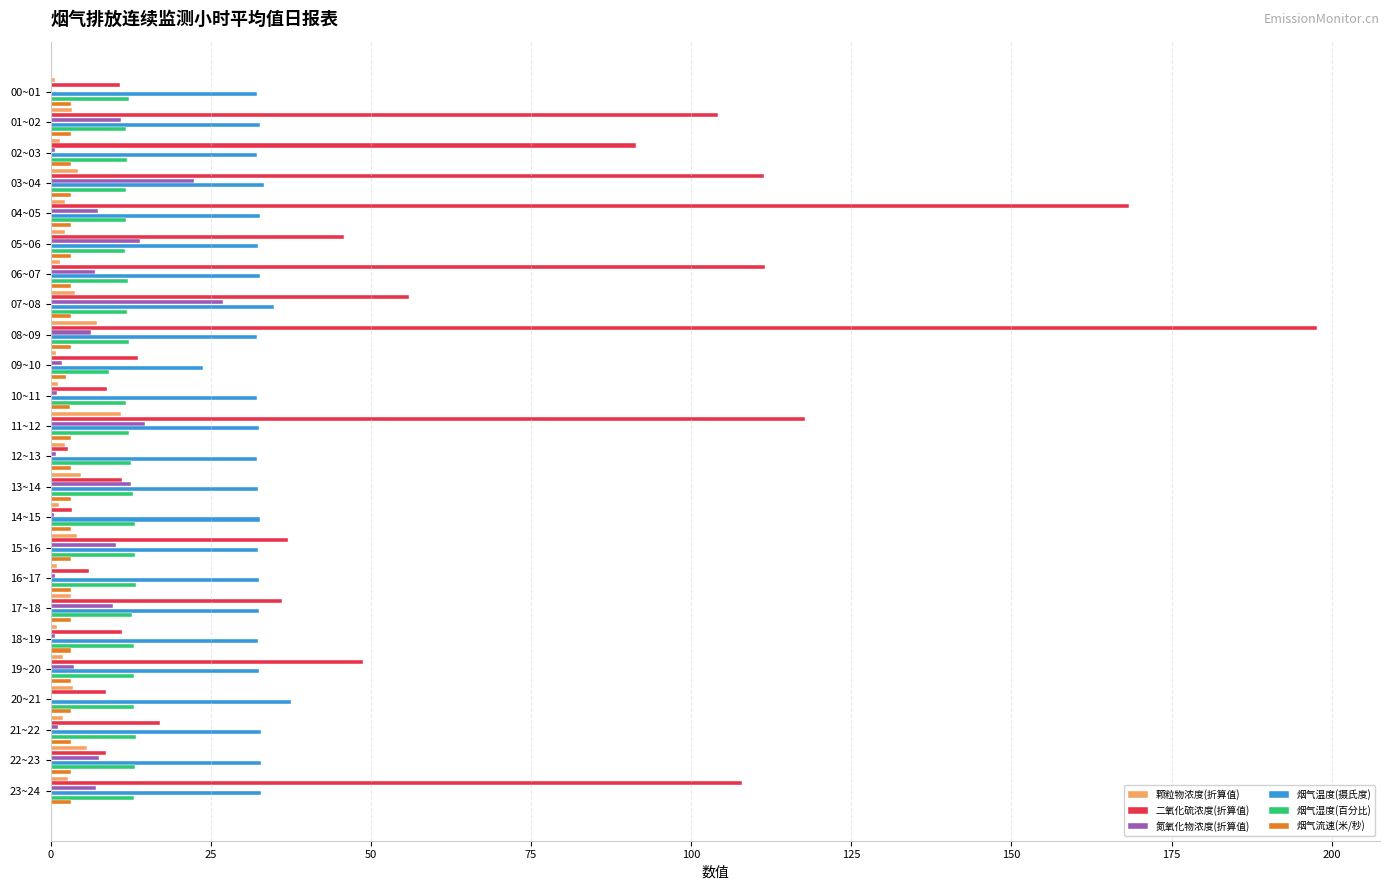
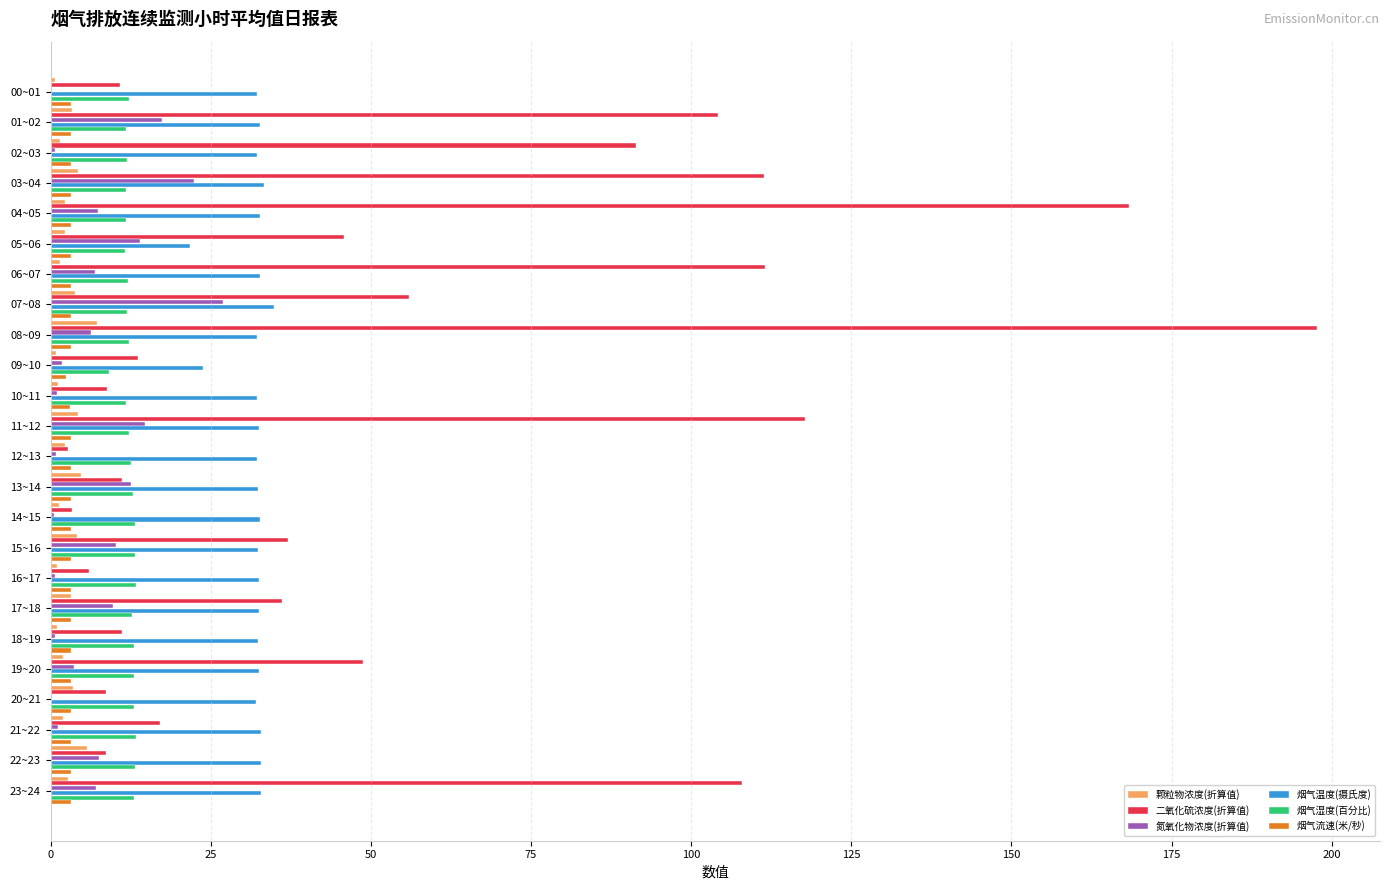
氮氧化物浓度(折算值), 01~02: 11 -> 17
烟气温度(摄氏度), 05~06: 32 -> 22
颗粒物浓度(折算值), 11~12: 11 -> 4
烟气温度(摄氏度), 20~21: 38 -> 32
